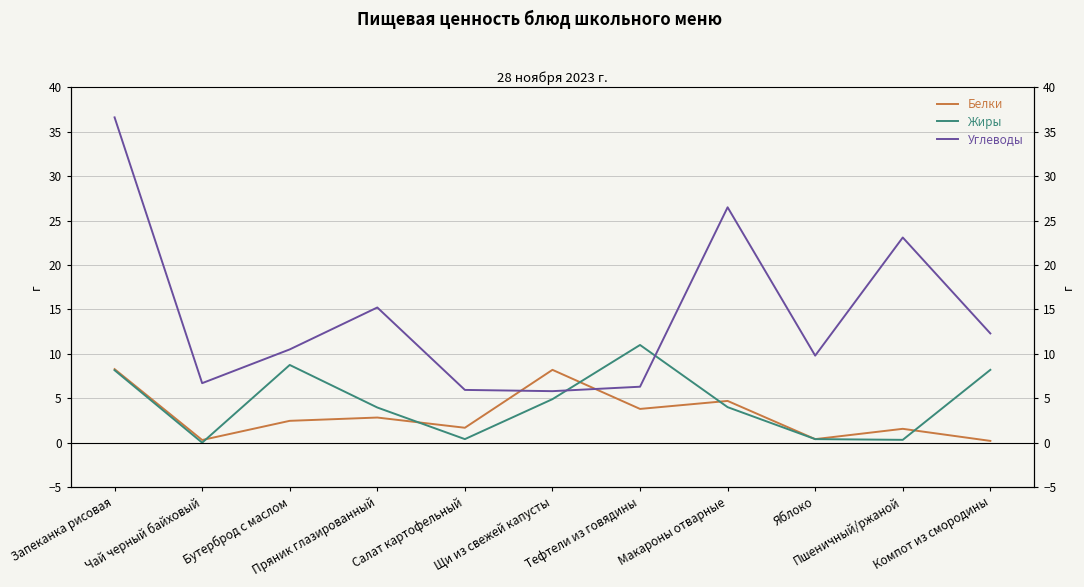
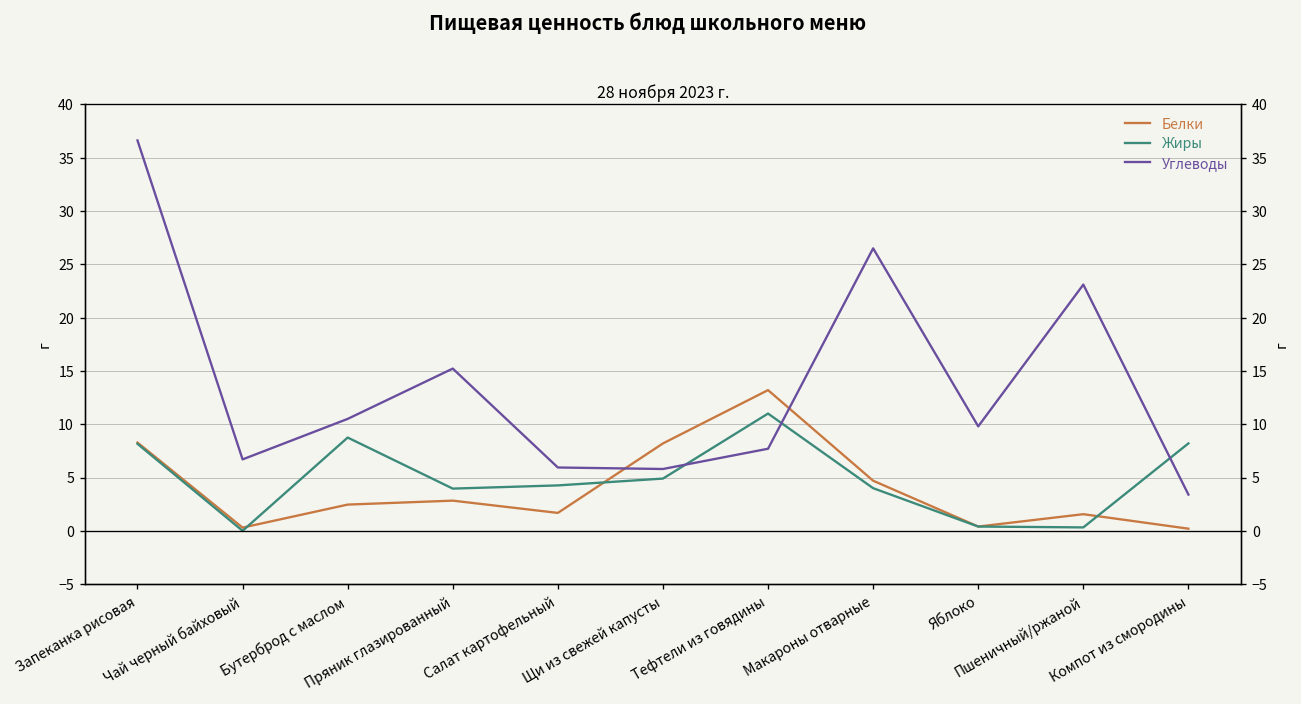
Жиры, Салат картофельный: 0 -> 4
Белки, Тефтели из говядины: 4 -> 13
Углеводы, Тефтели из говядины: 6 -> 8
Углеводы, Компот из смородины: 12 -> 3
